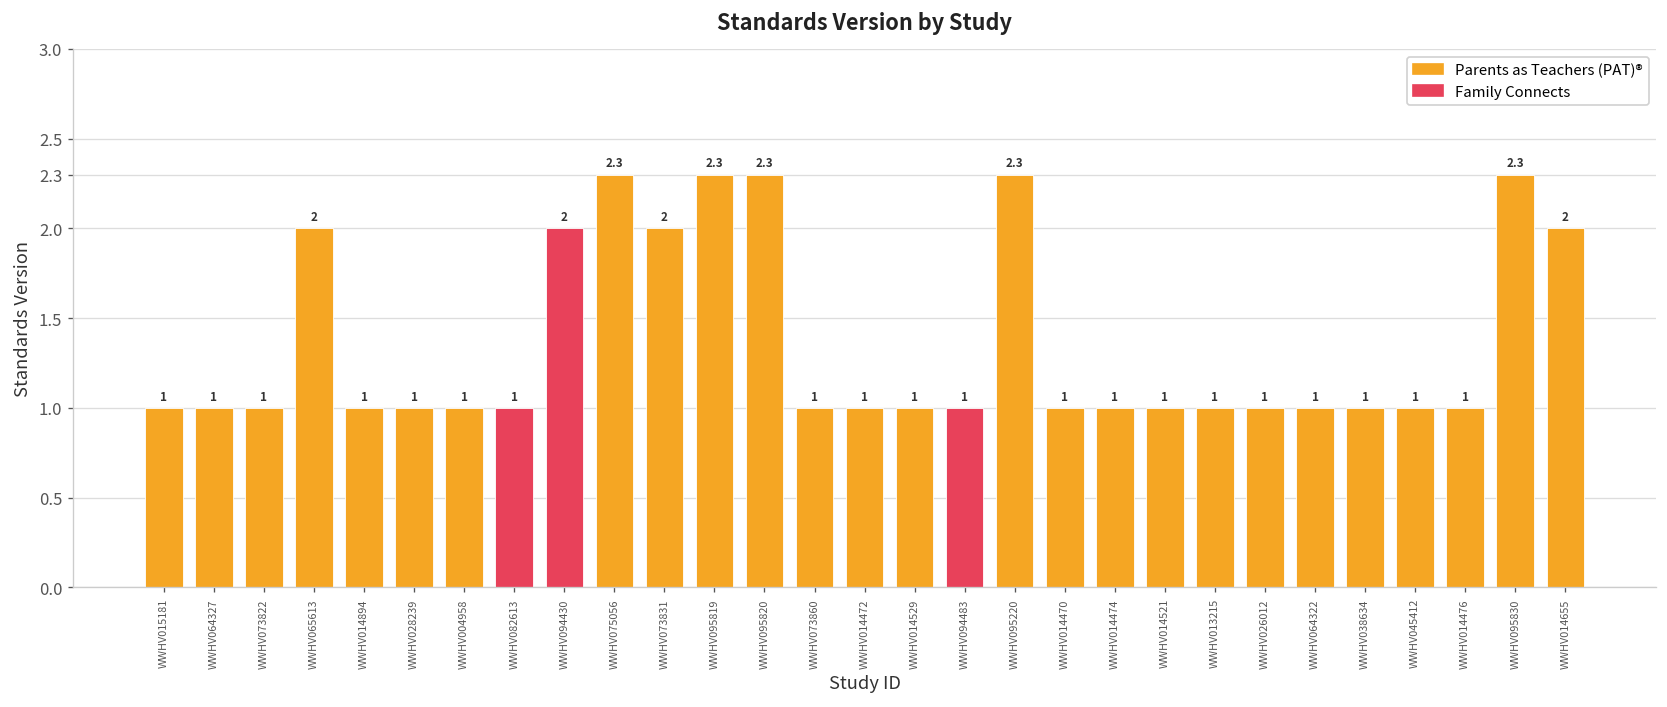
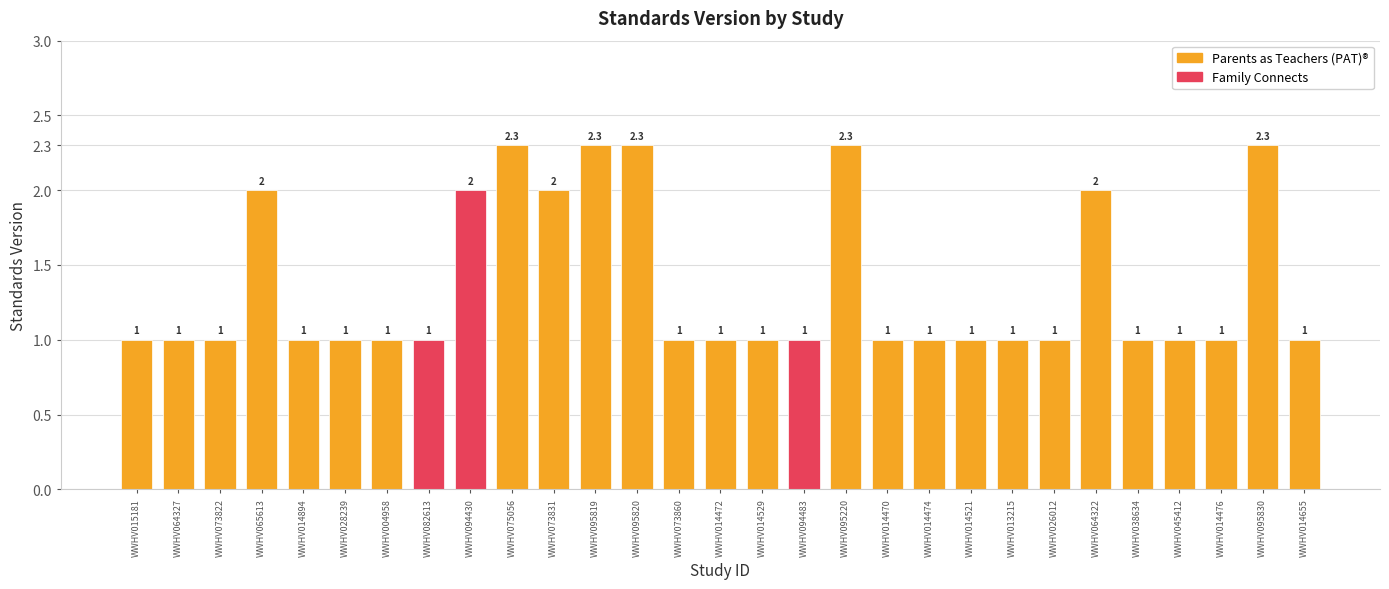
WWHV064322: 1 -> 2
WWHV014655: 2 -> 1
